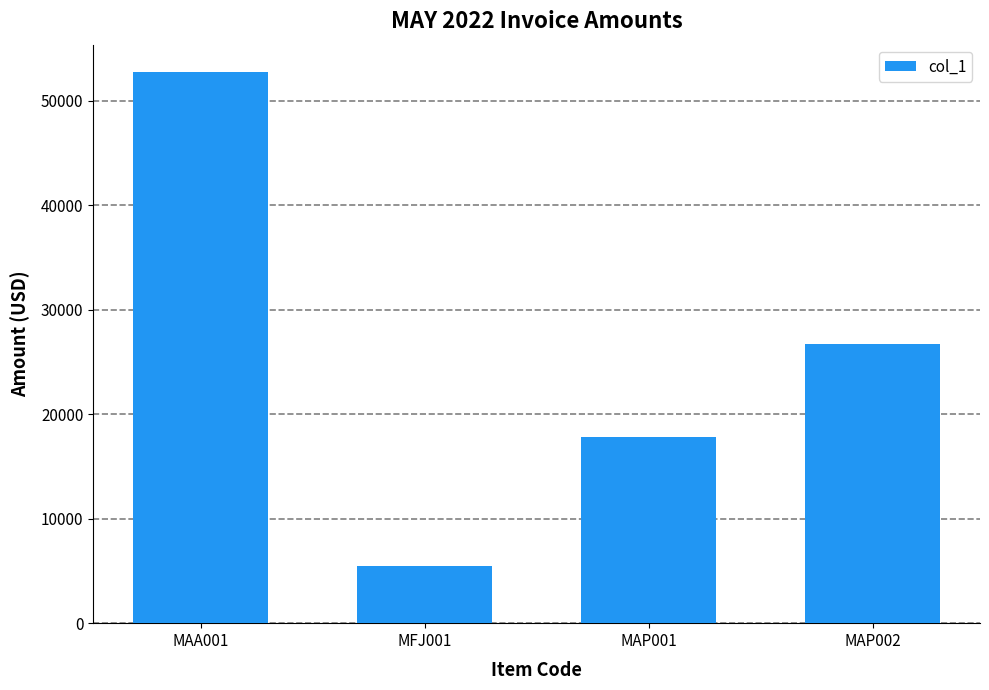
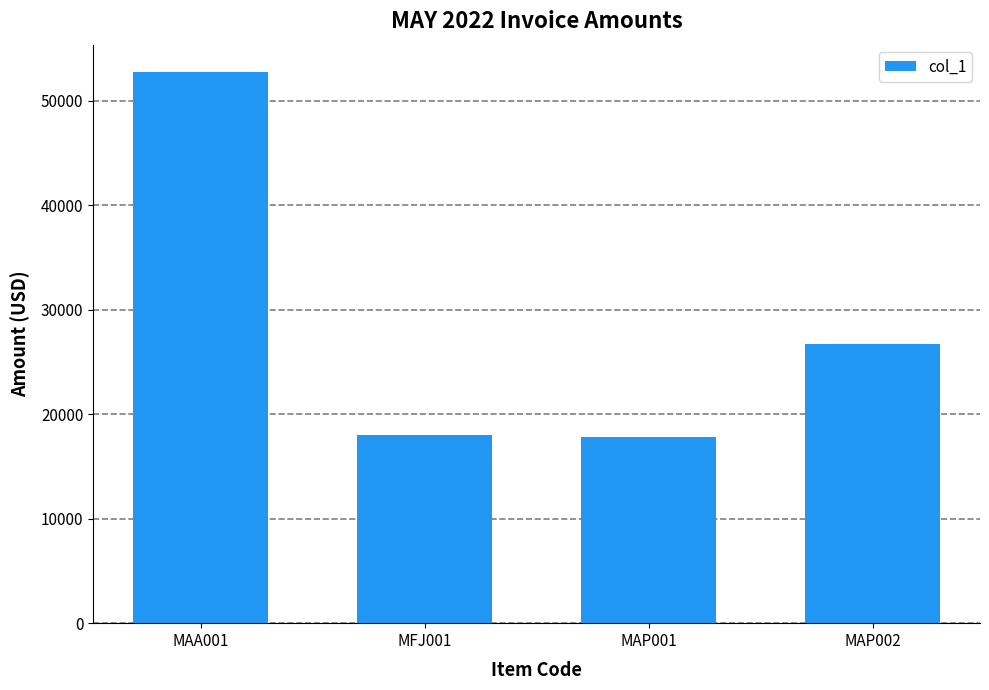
MFJ001: 5500 -> 18000
